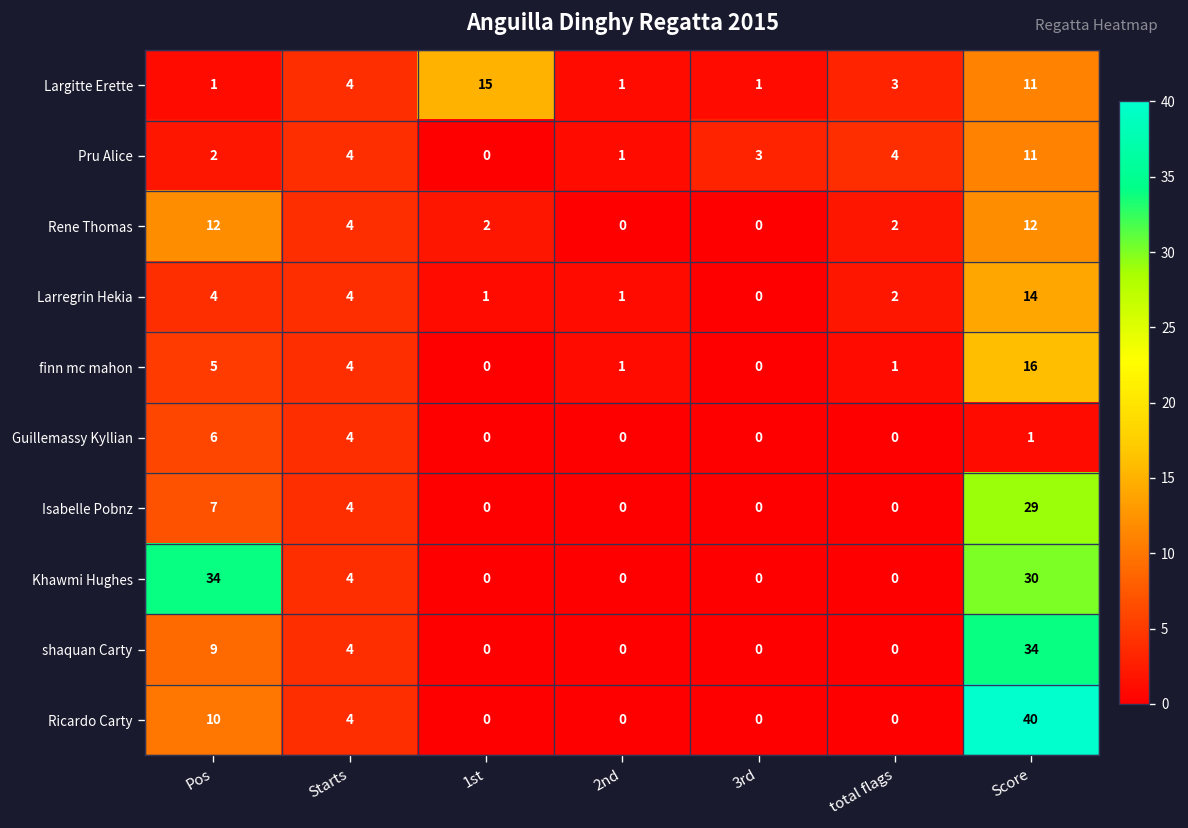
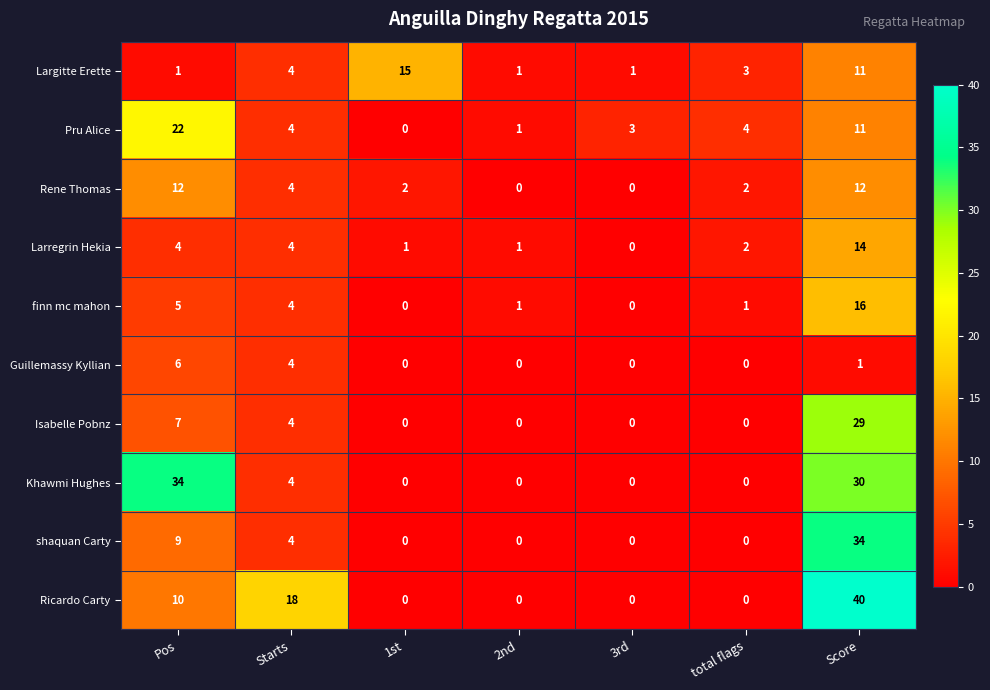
Pru Alice, Pos: 2 -> 22
Ricardo Carty, Starts: 4 -> 18
